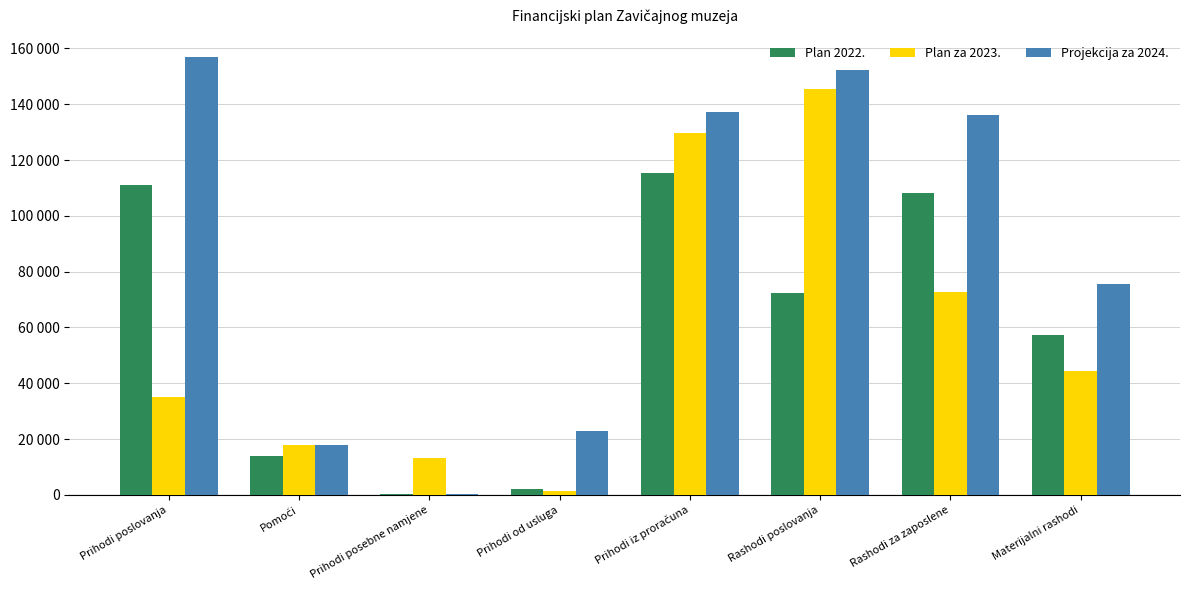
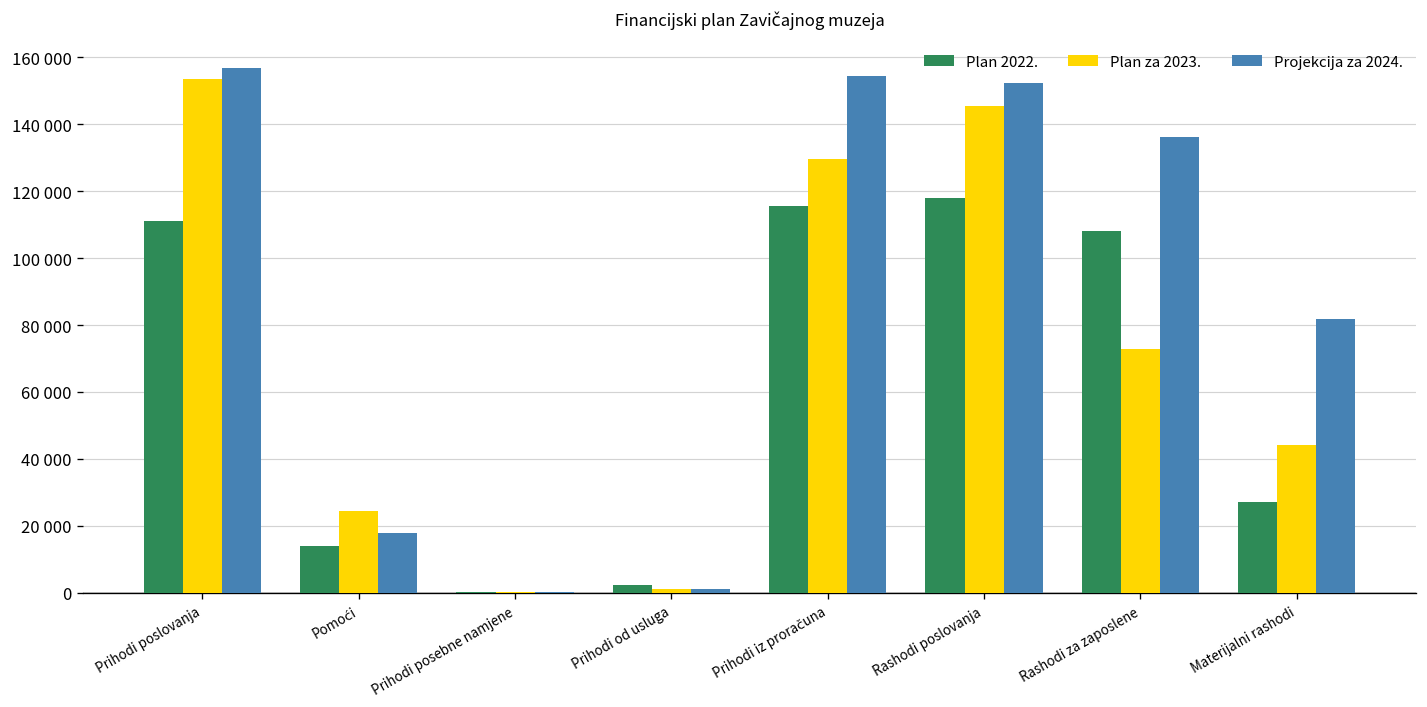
Plan za 2023., Prihodi poslovanja: 35000 -> 153000
Plan za 2023., Pomoći: 18000 -> 24000
Plan za 2023., Prihodi posebne namjene: 13000 -> 0
Projekcija za 2024., Prihodi od usluga: 23000 -> 1000
Projekcija za 2024., Prihodi iz proračuna: 137000 -> 154000
Plan 2022., Rashodi poslovanja: 72000 -> 118000
Plan 2022., Materijalni rashodi: 57000 -> 27000
Projekcija za 2024., Materijalni rashodi: 76000 -> 82000
